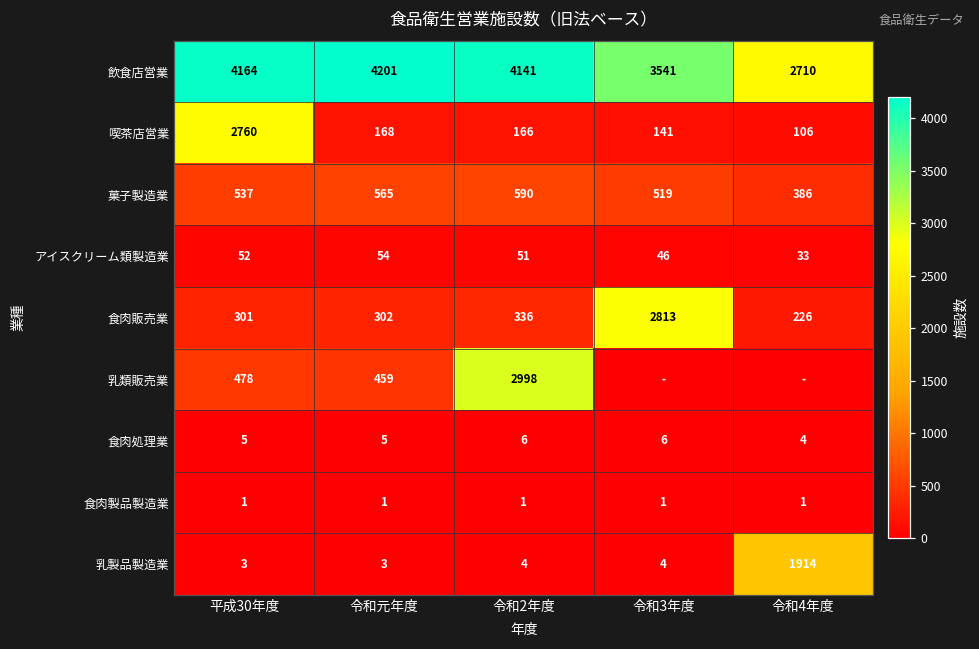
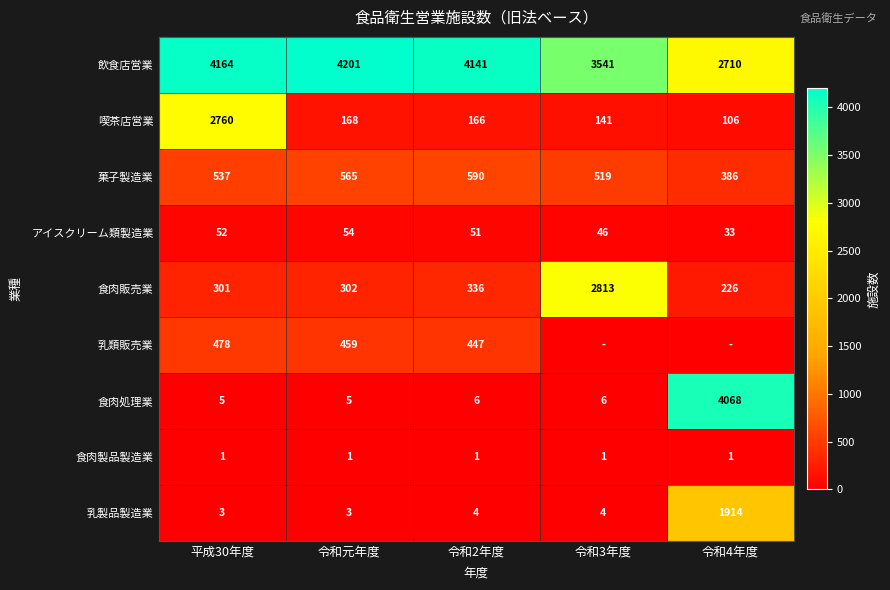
乳類販売業, 令和2年度: 2998 -> 447
食肉処理業, 令和4年度: 4 -> 4068
